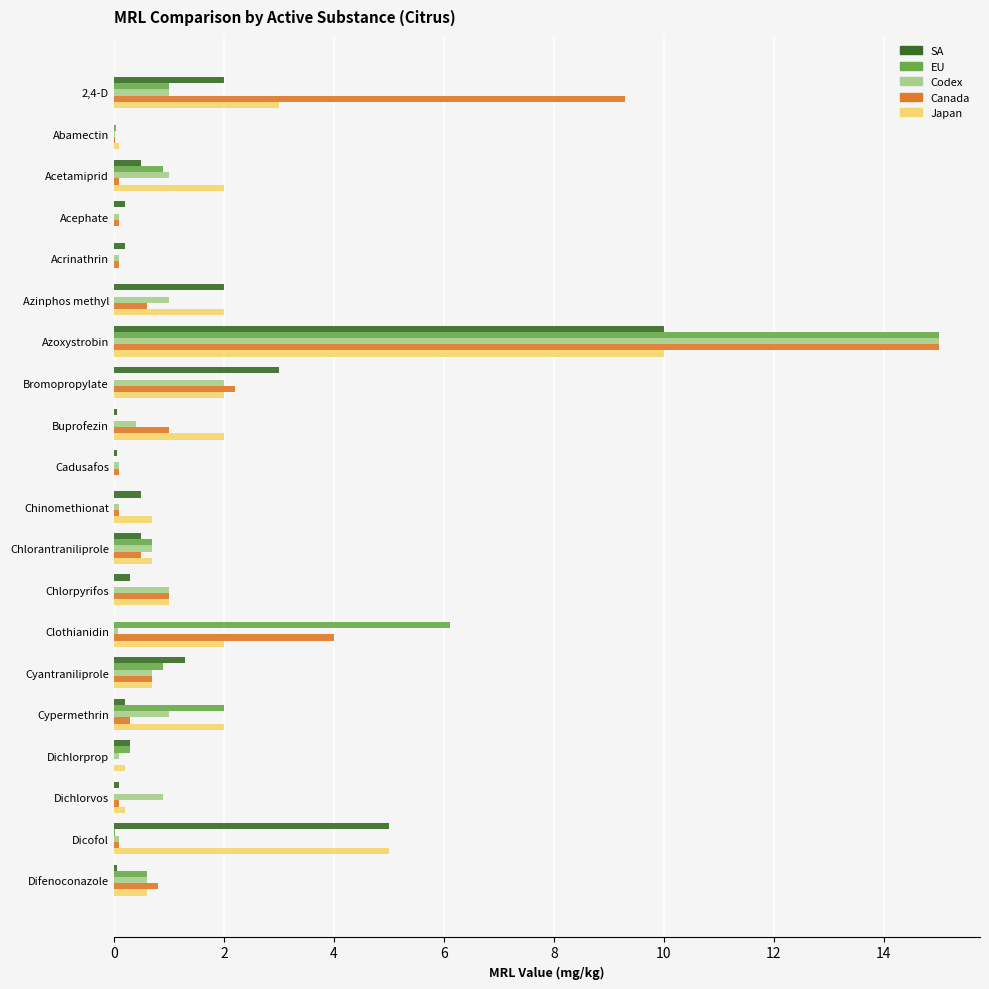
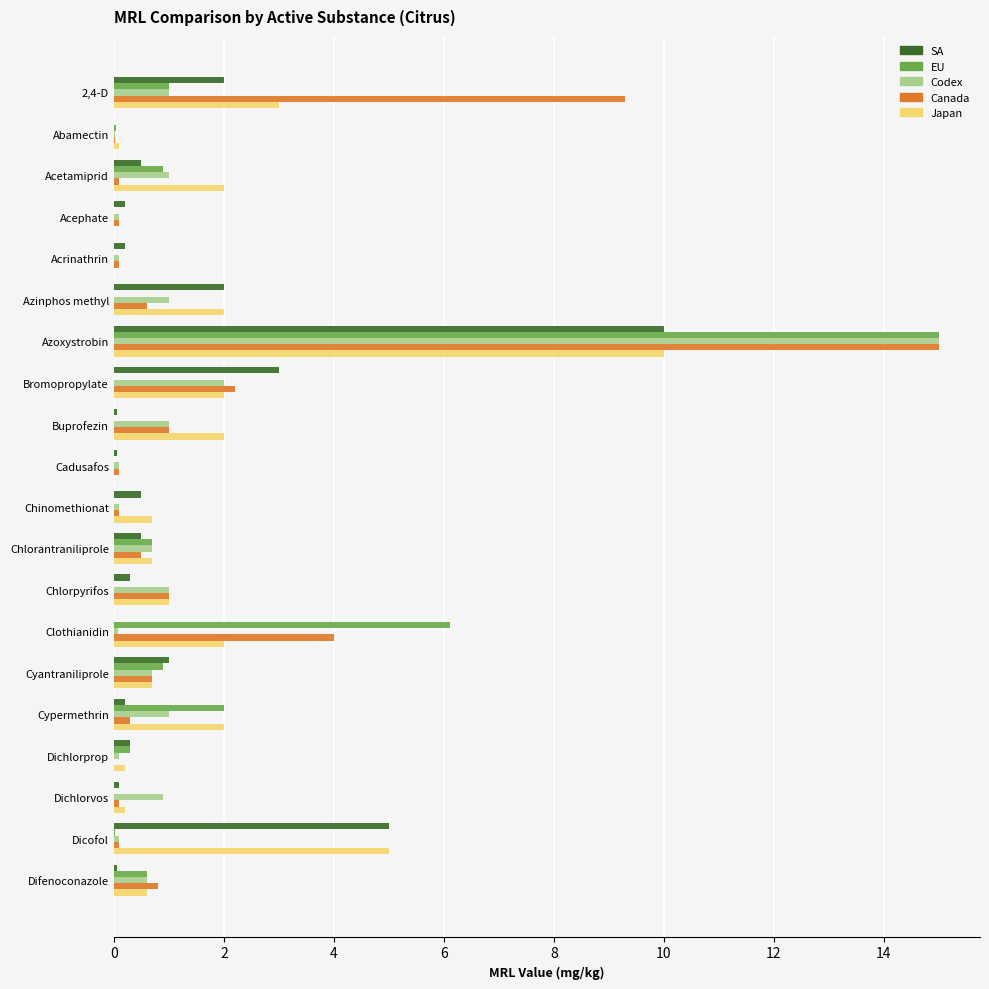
Codex, Buprofezin: 0.4 -> 1.0
SA, Cyantraniliprole: 1.3 -> 1.0
